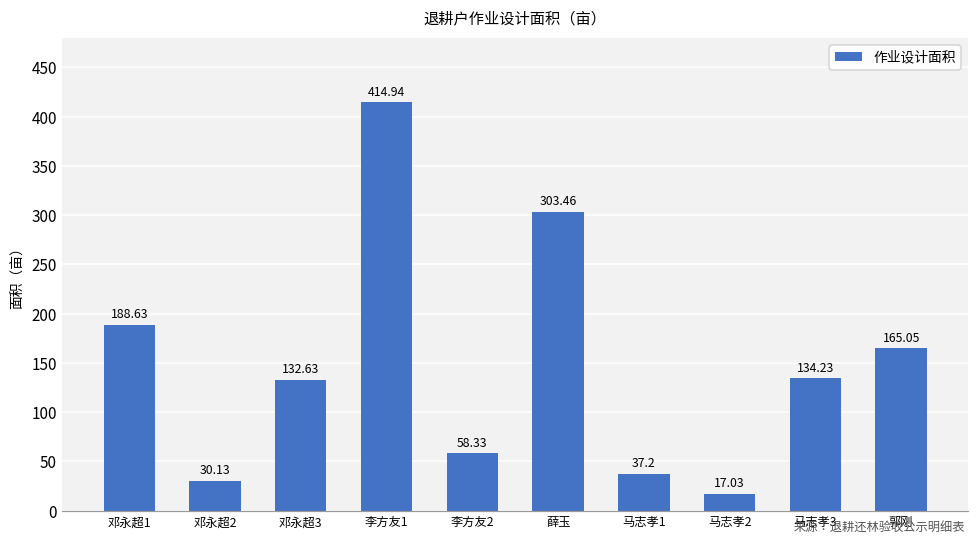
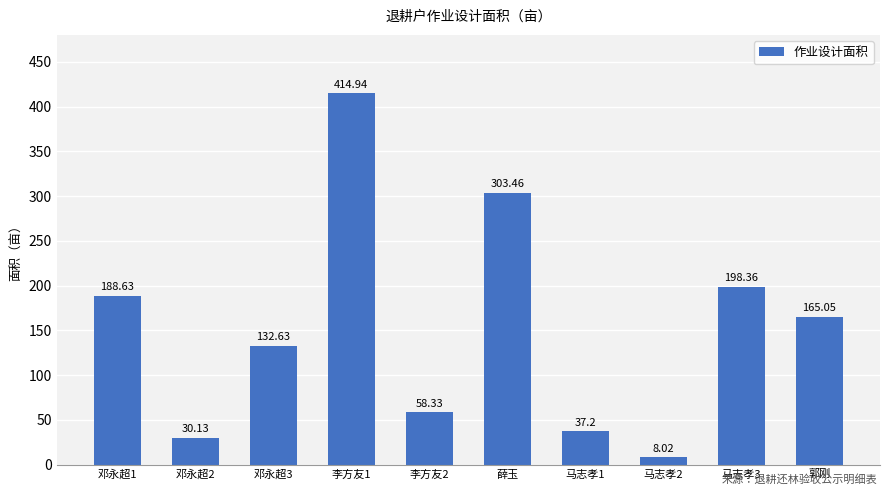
马志孝2: 17.03 -> 8.02
马志孝3: 134.23 -> 198.36
